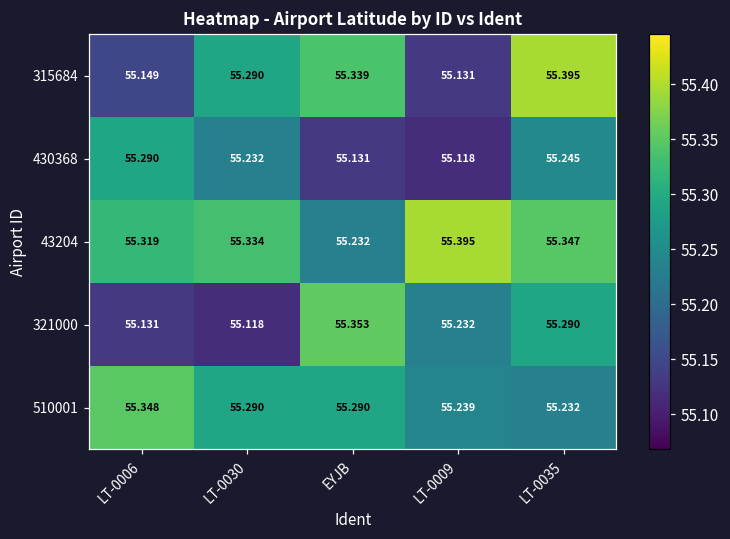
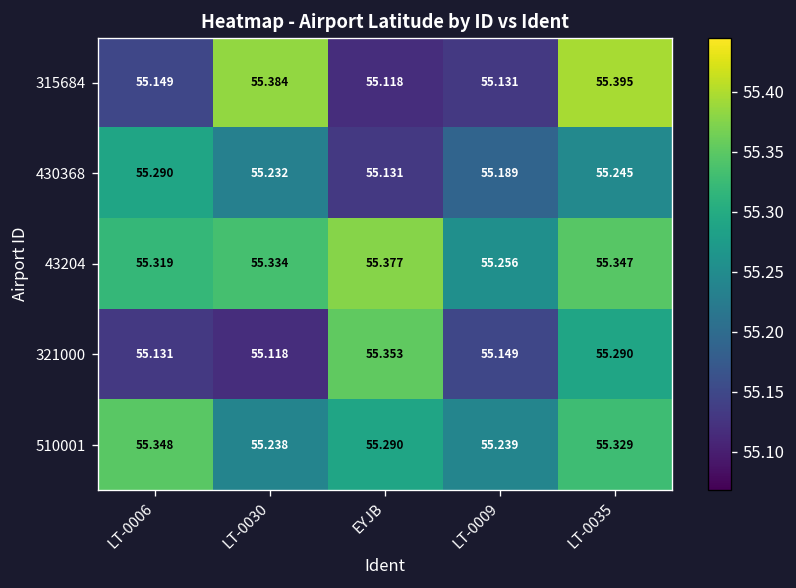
315684, LT-0030: 55.290 -> 55.384
315684, EYJB: 55.339 -> 55.118
430368, LT-0009: 55.118 -> 55.189
43204, EYJB: 55.232 -> 55.377
43204, LT-0009: 55.395 -> 55.256
321000, LT-0009: 55.232 -> 55.149
510001, LT-0030: 55.290 -> 55.238
510001, LT-0035: 55.232 -> 55.329
